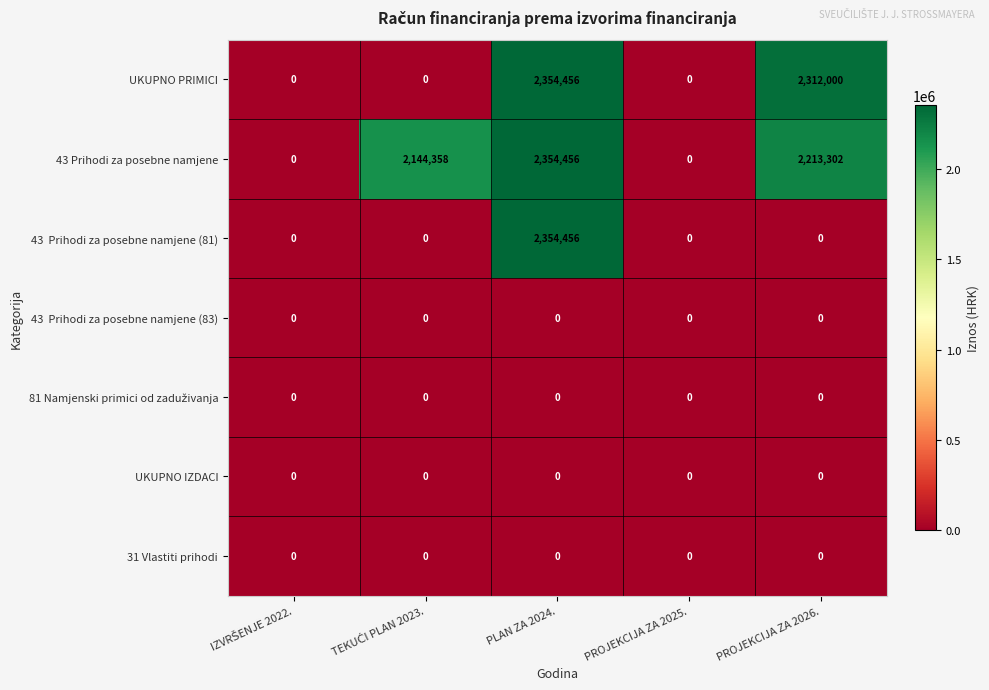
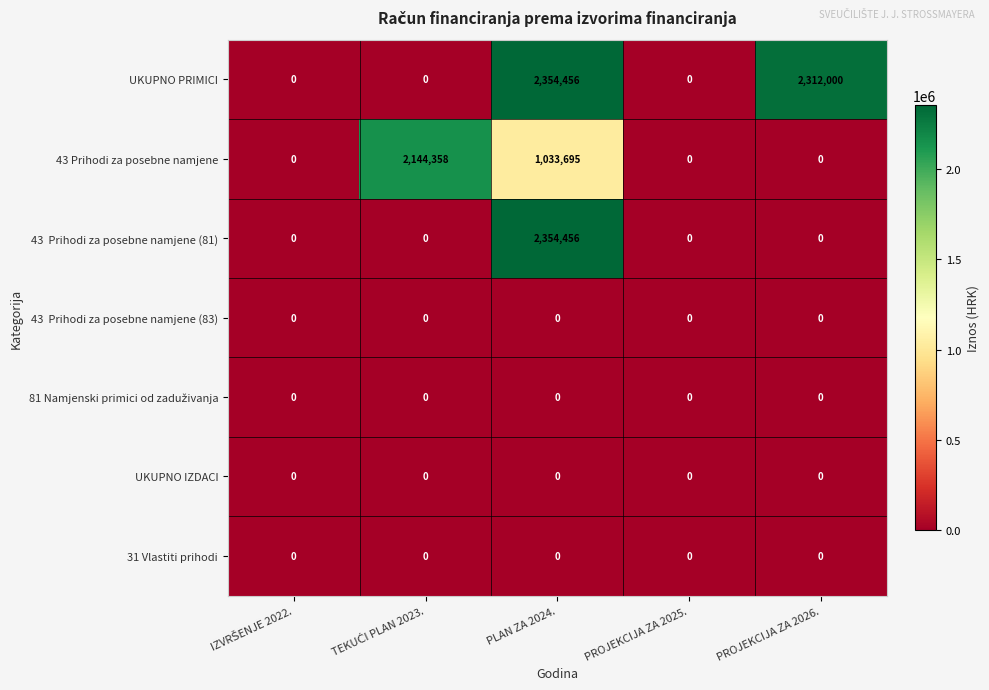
43 Prihodi za posebne namjene, PLAN ZA 2024.: 2,354,456 -> 1,033,695
43 Prihodi za posebne namjene, PROJEKCIJA ZA 2026.: 2,213,302 -> 0
